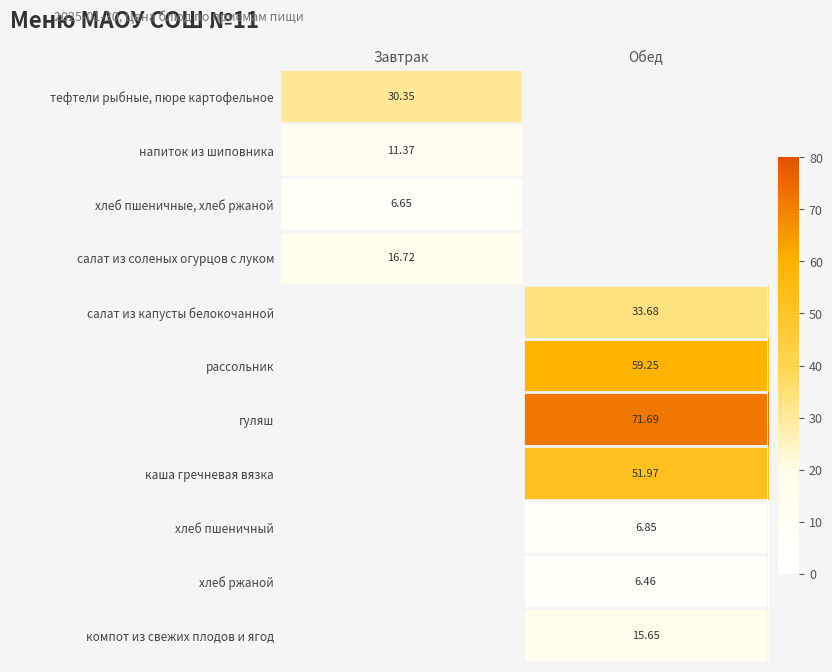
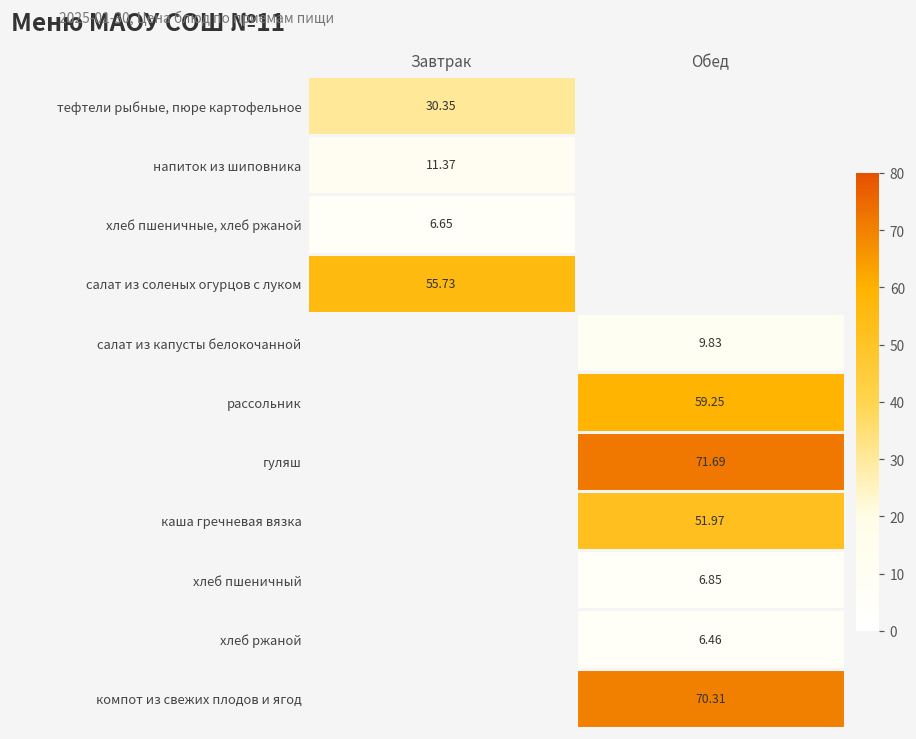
салат из соленых огурцов с луком, Завтрак: 16.72 -> 55.73
салат из капусты белокочанной, Обед: 33.68 -> 9.83
компот из свежих плодов и ягод, Обед: 15.65 -> 70.31
